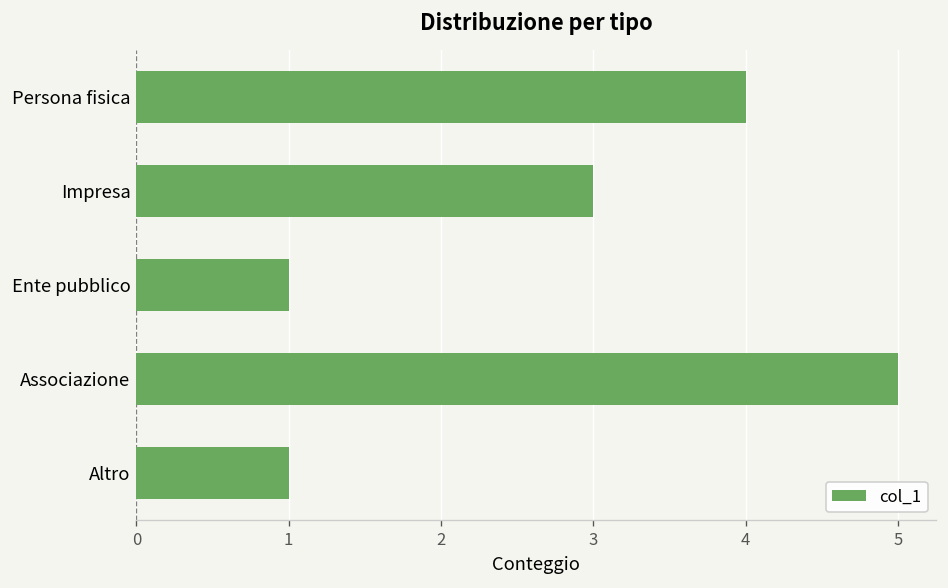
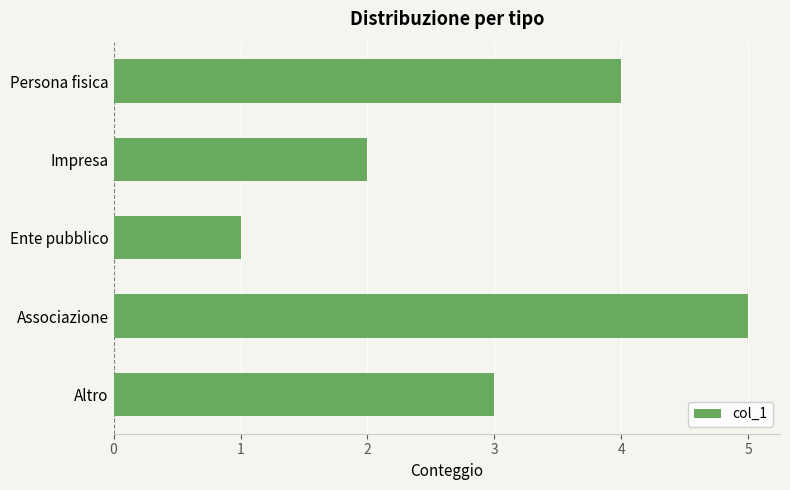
Impresa: 3 -> 2
Altro: 1 -> 3
